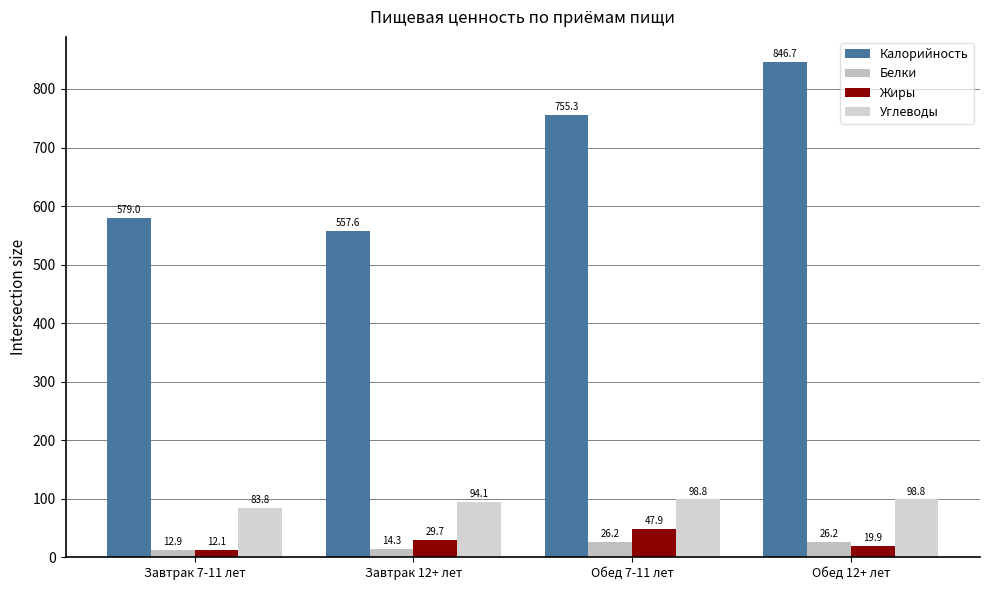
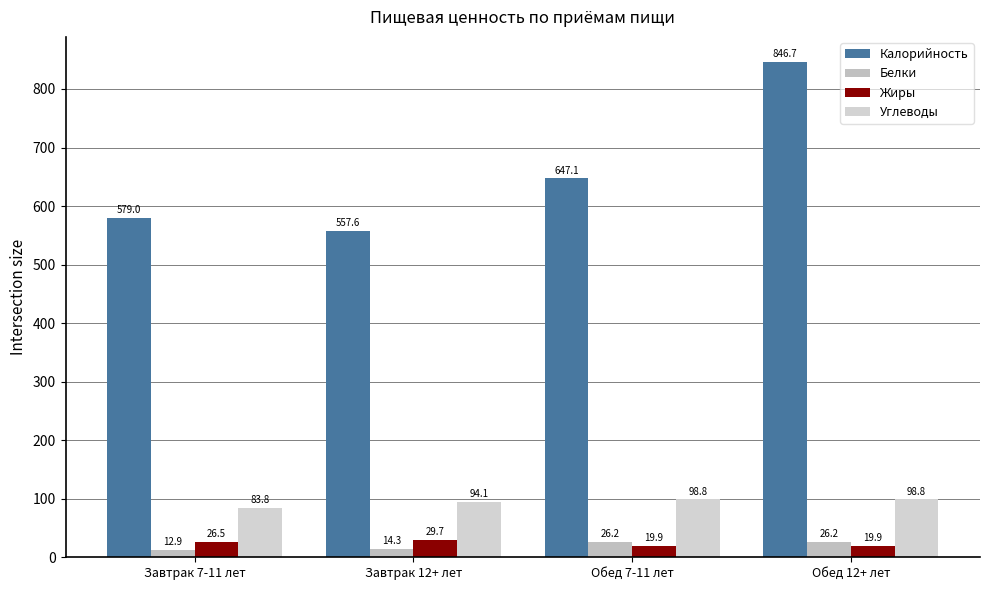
Жиры, Завтрак 7-11 лет: 12.1 -> 26.5
Калорийность, Обед 7-11 лет: 755.3 -> 647.1
Жиры, Обед 7-11 лет: 47.9 -> 19.9
